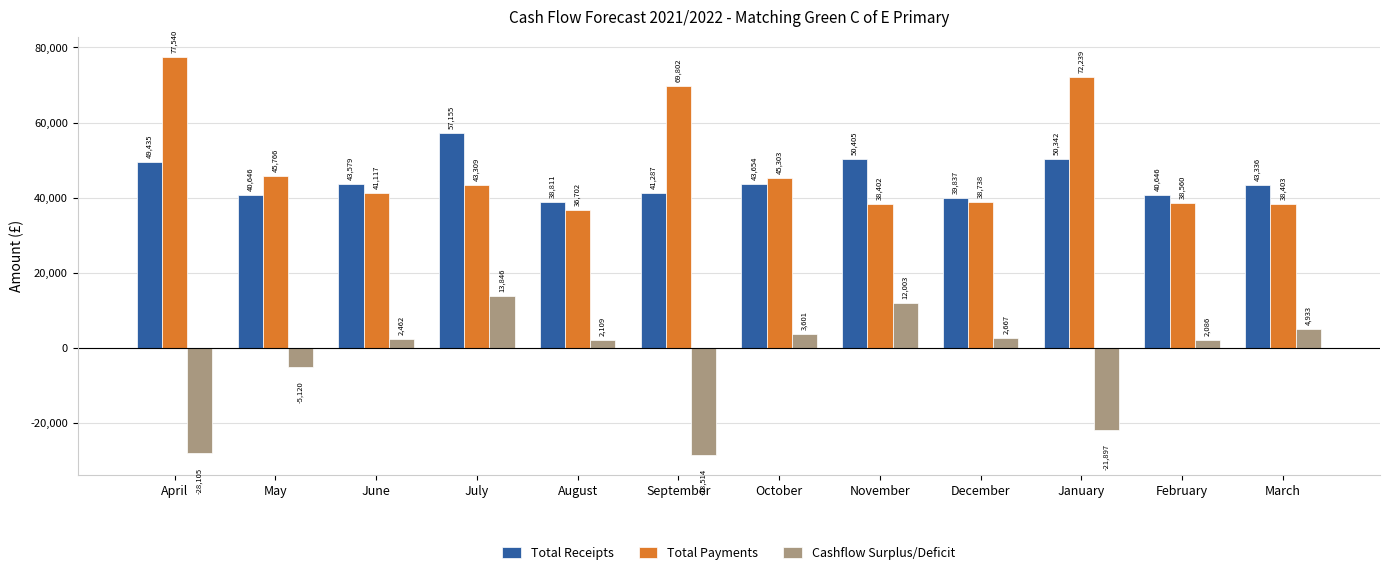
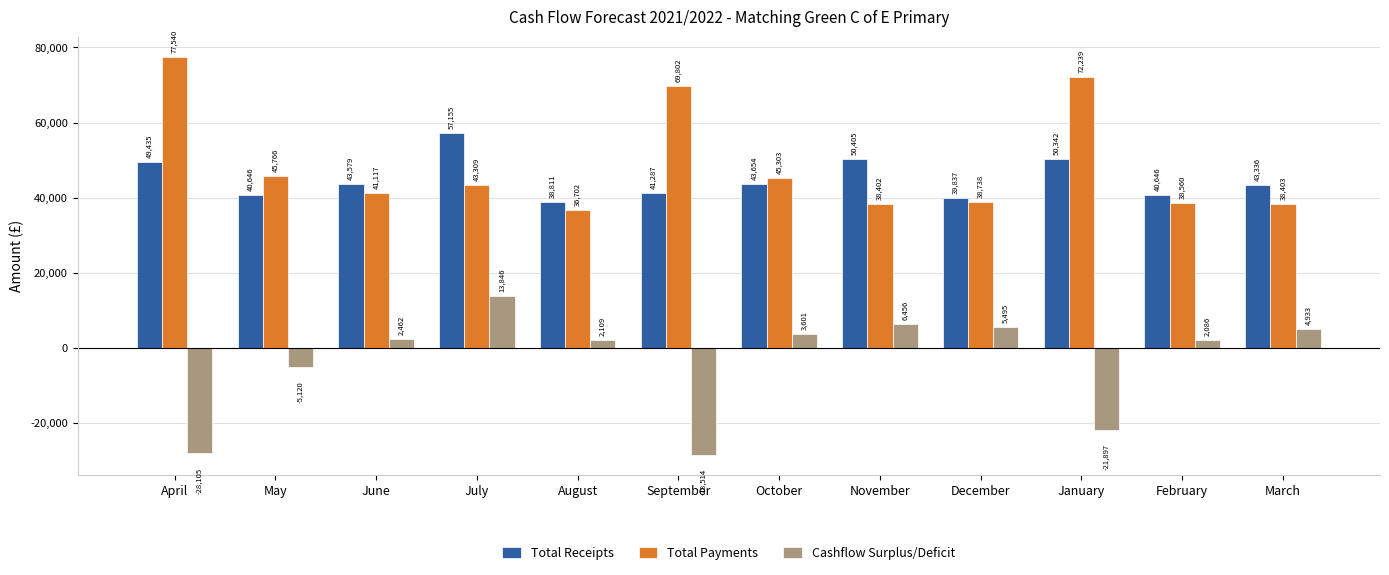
Cashflow Surplus/Deficit, November: 12,003 -> 6,456
Cashflow Surplus/Deficit, December: 2,667 -> 5,495
